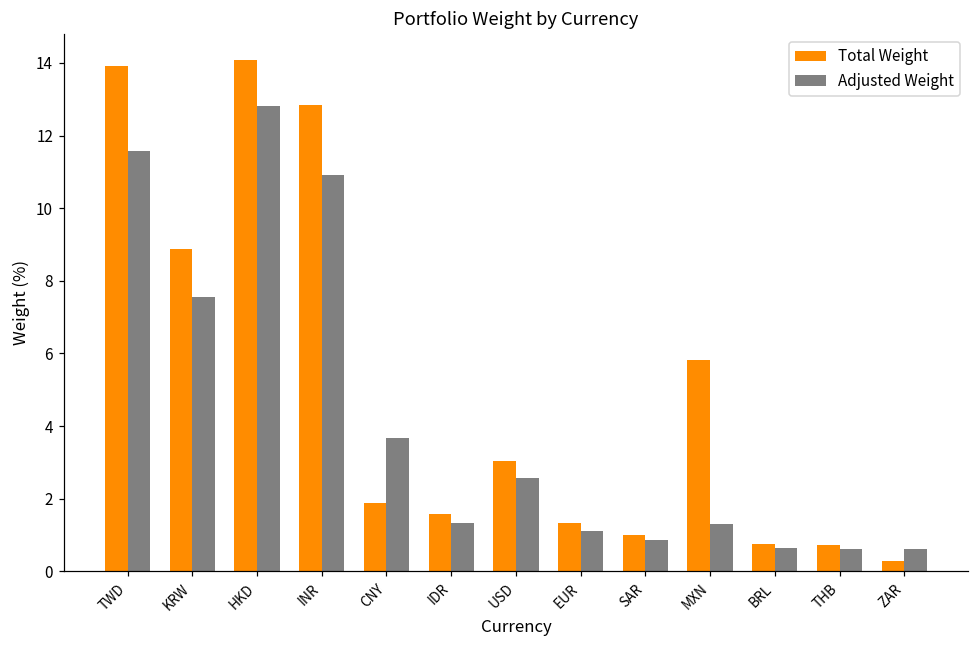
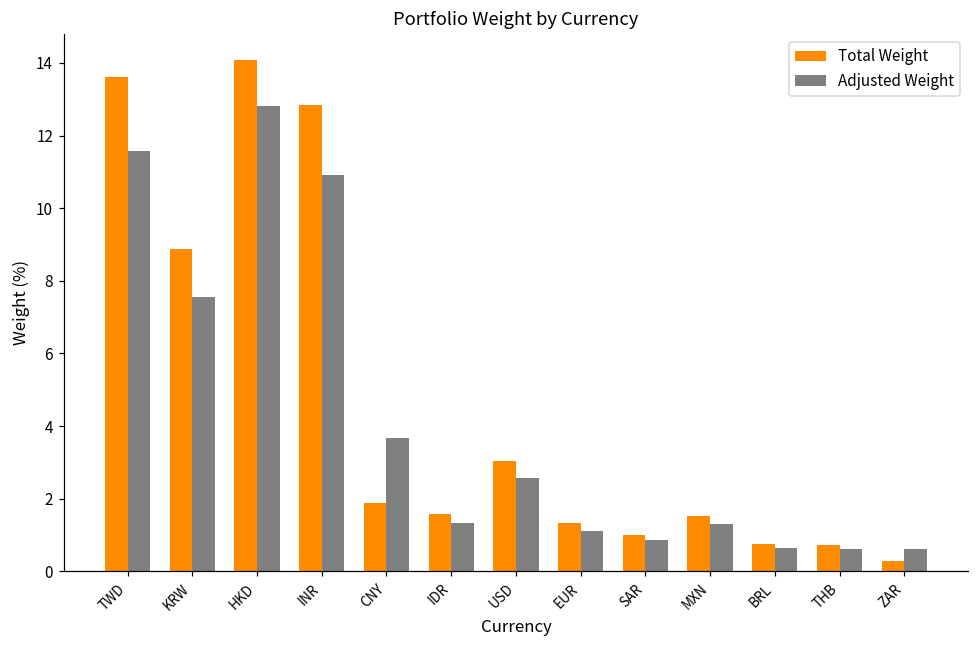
Total Weight, TWD: 13.9 -> 13.6
Total Weight, MXN: 5.8 -> 1.5
